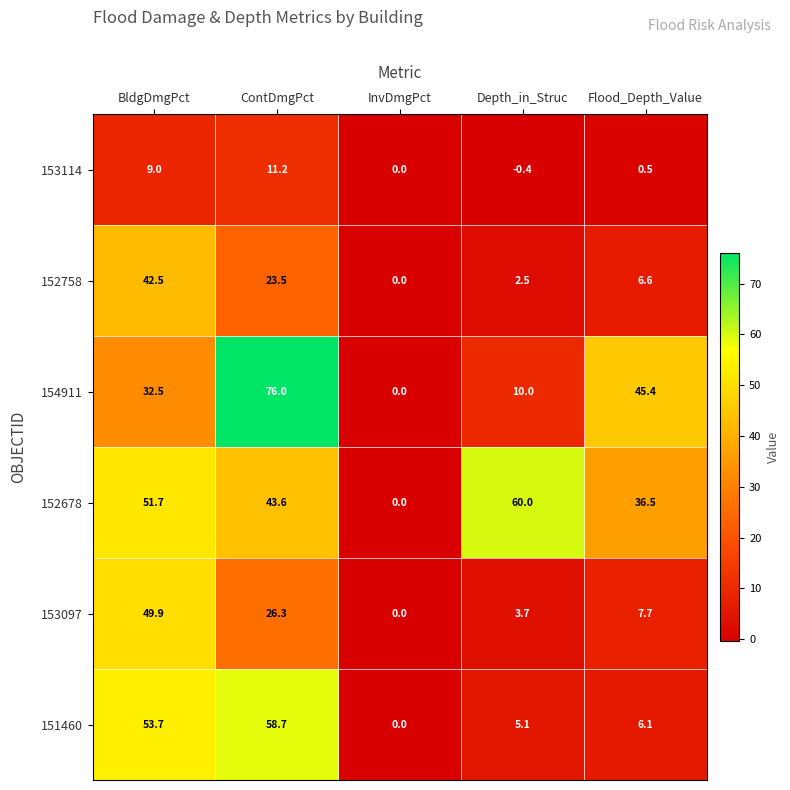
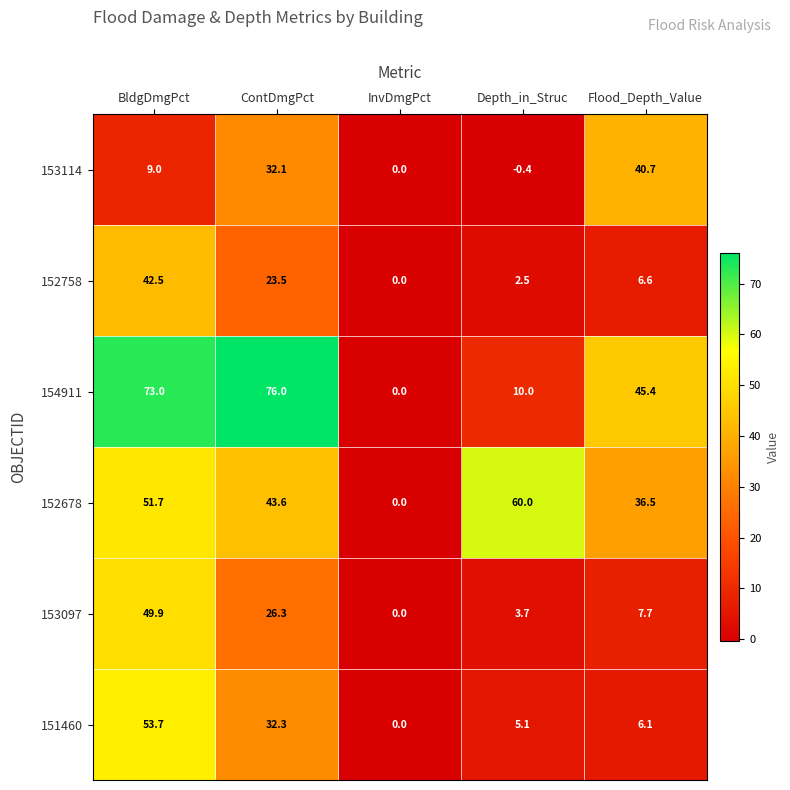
153114, ContDmgPct: 11.2 -> 32.1
153114, Flood_Depth_Value: 0.5 -> 40.7
154911, BldgDmgPct: 32.5 -> 73.0
151460, ContDmgPct: 58.7 -> 32.3
